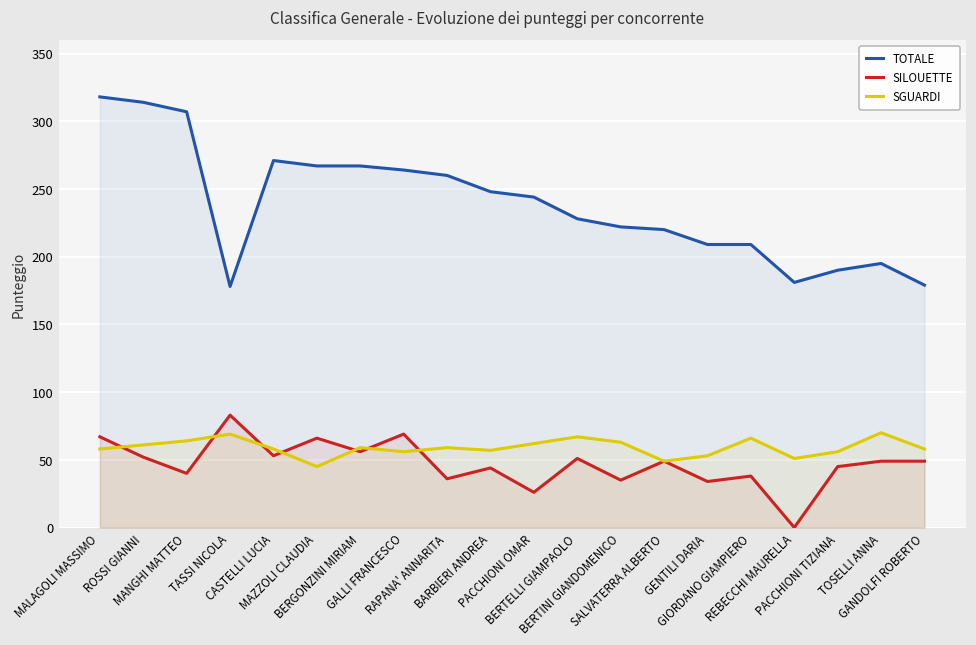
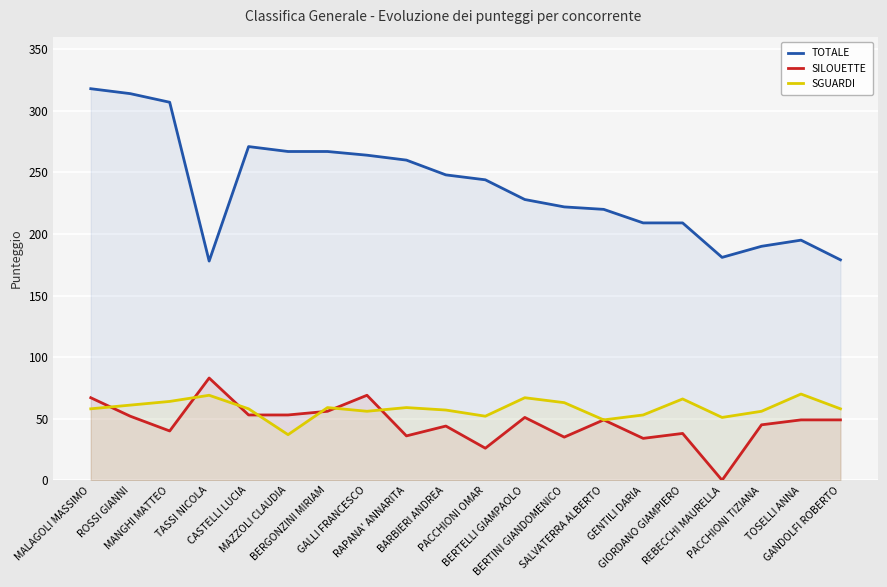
SILOUETTE, MAZZOLI CLAUDIA: 66 -> 53
SGUARDI, MAZZOLI CLAUDIA: 45 -> 37
SGUARDI, PACCHIONI OMAR: 62 -> 52
